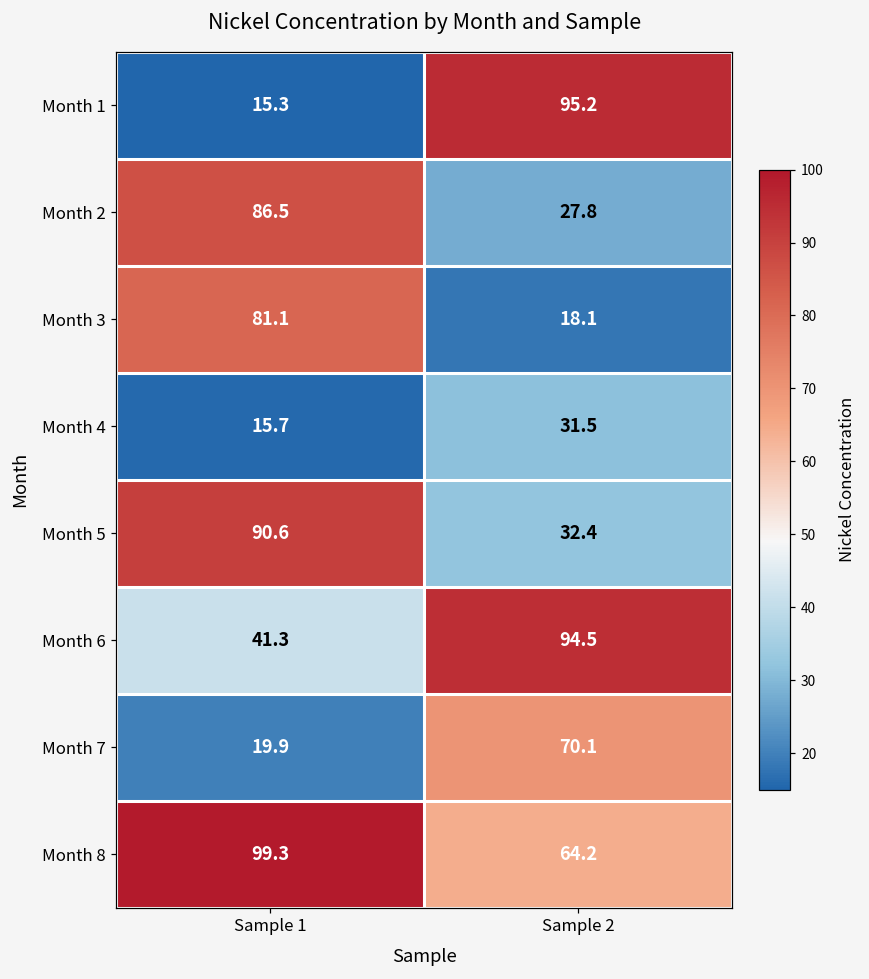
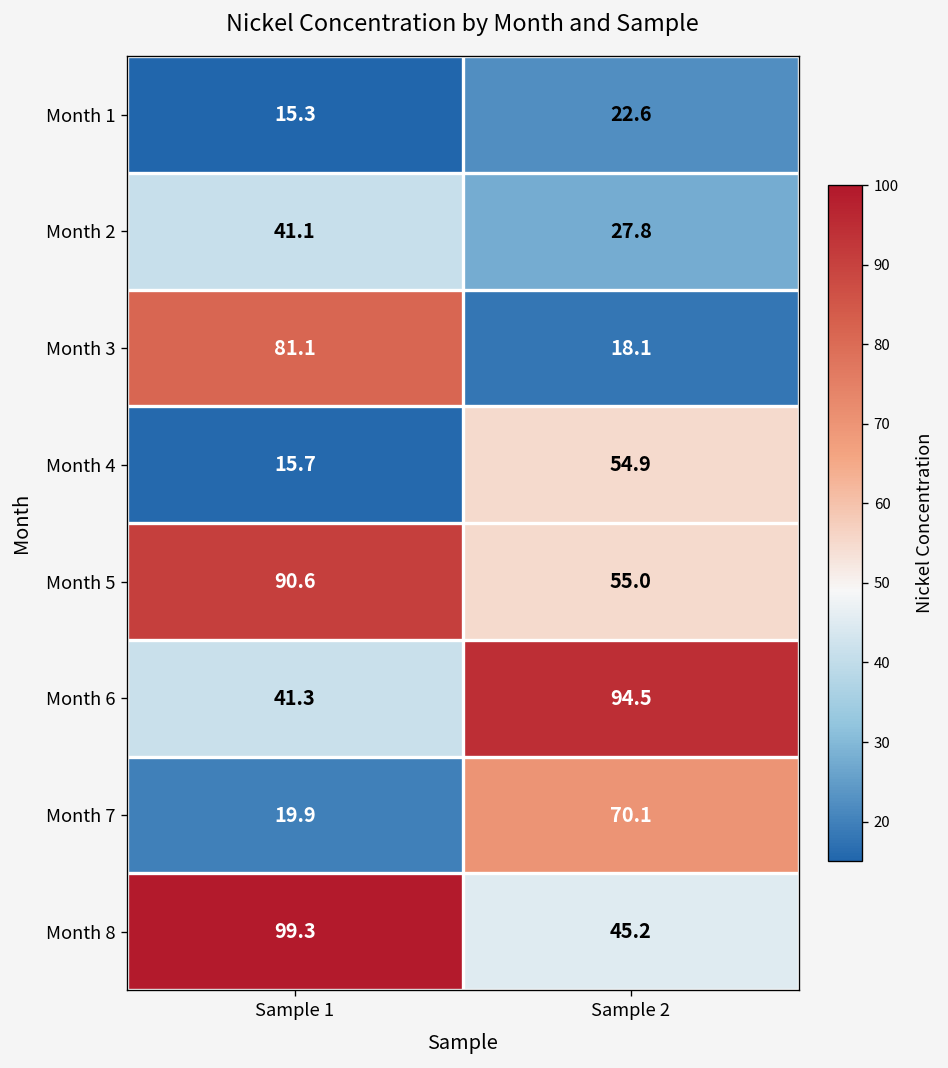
Month 1, Sample 2: 95.2 -> 22.6
Month 2, Sample 1: 86.5 -> 41.1
Month 4, Sample 2: 31.5 -> 54.9
Month 5, Sample 2: 32.4 -> 55.0
Month 8, Sample 2: 64.2 -> 45.2
